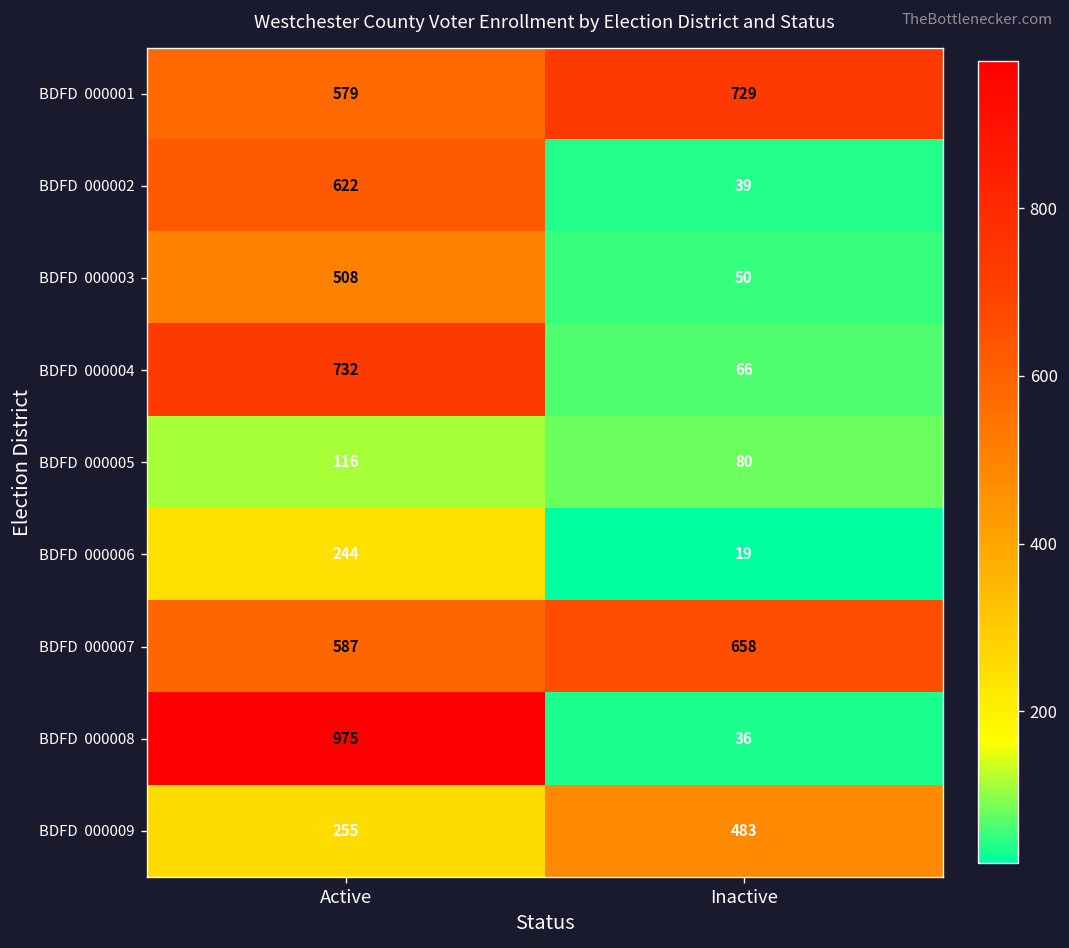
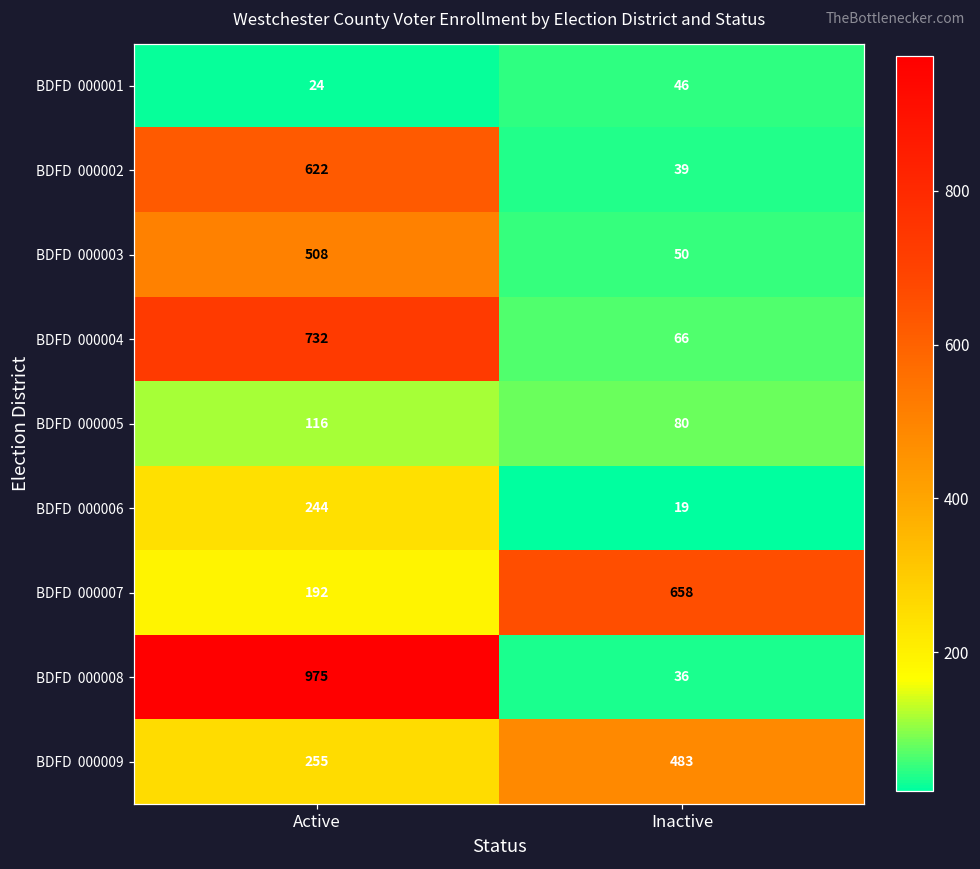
BDFD 000001, Active: 579 -> 24
BDFD 000001, Inactive: 729 -> 46
BDFD 000007, Active: 587 -> 192
